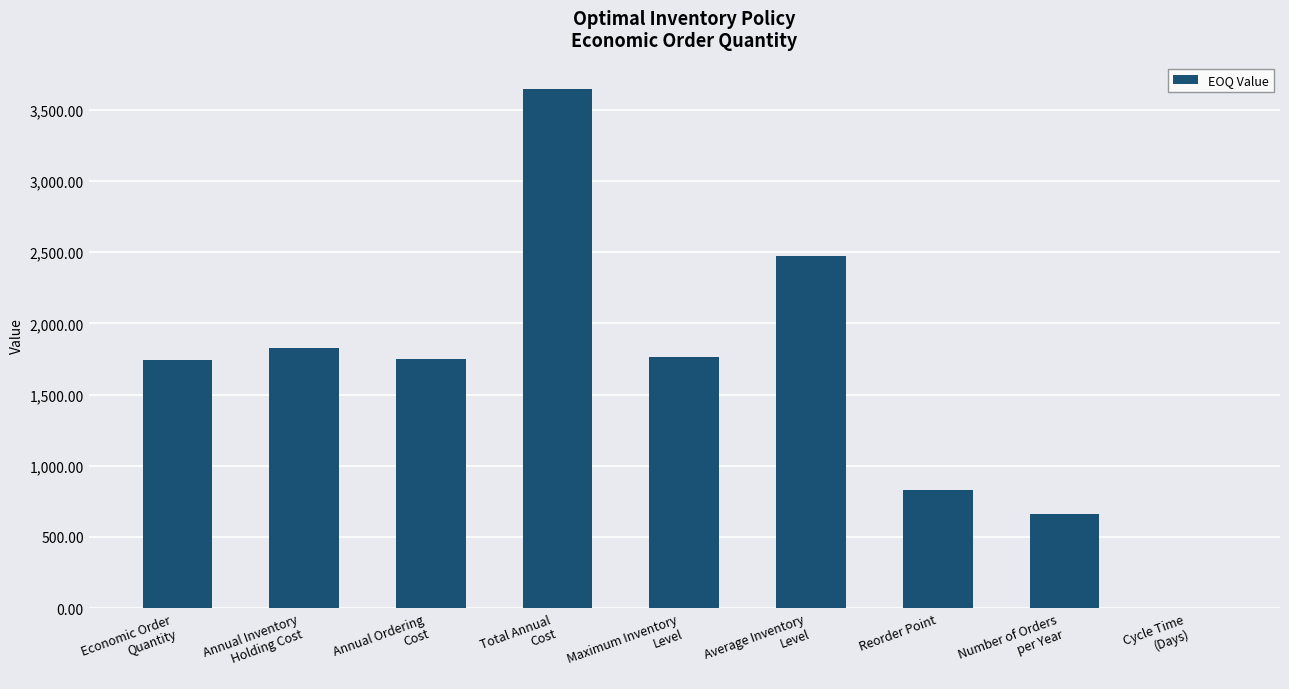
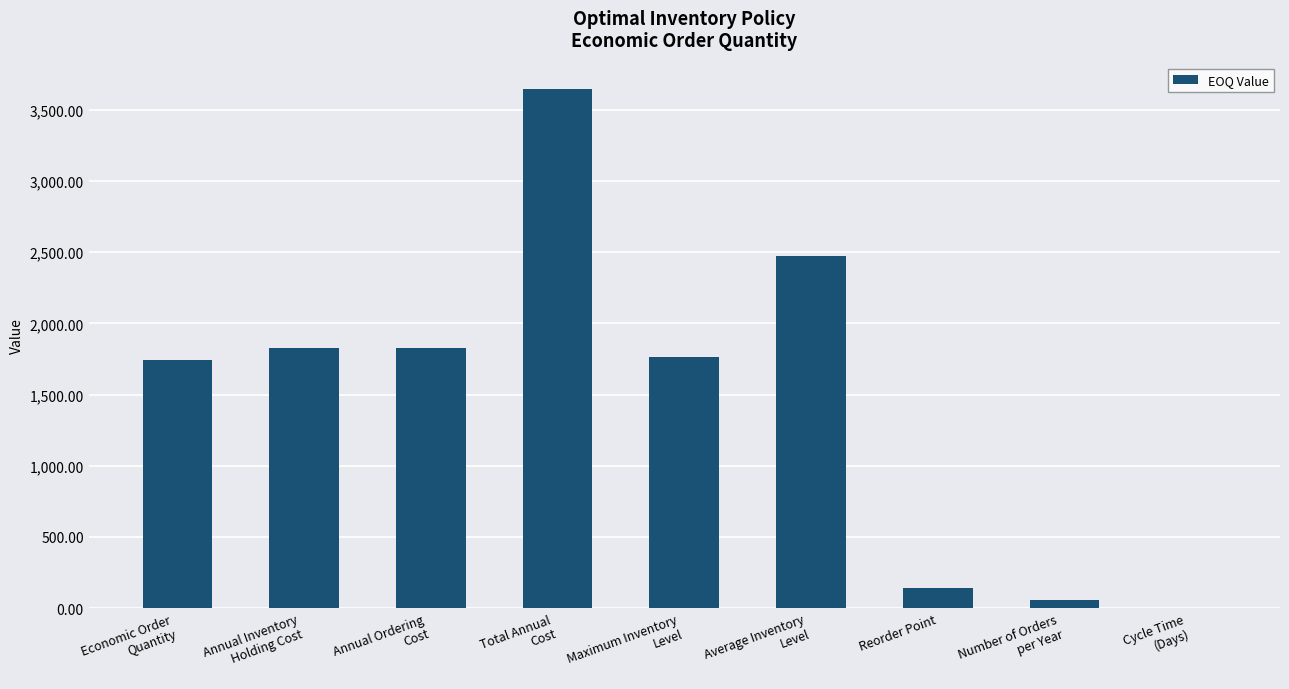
Annual Ordering Cost: 1,750 -> 1,820
Reorder Point: 830 -> 140
Number of Orders per Year: 660 -> 60
